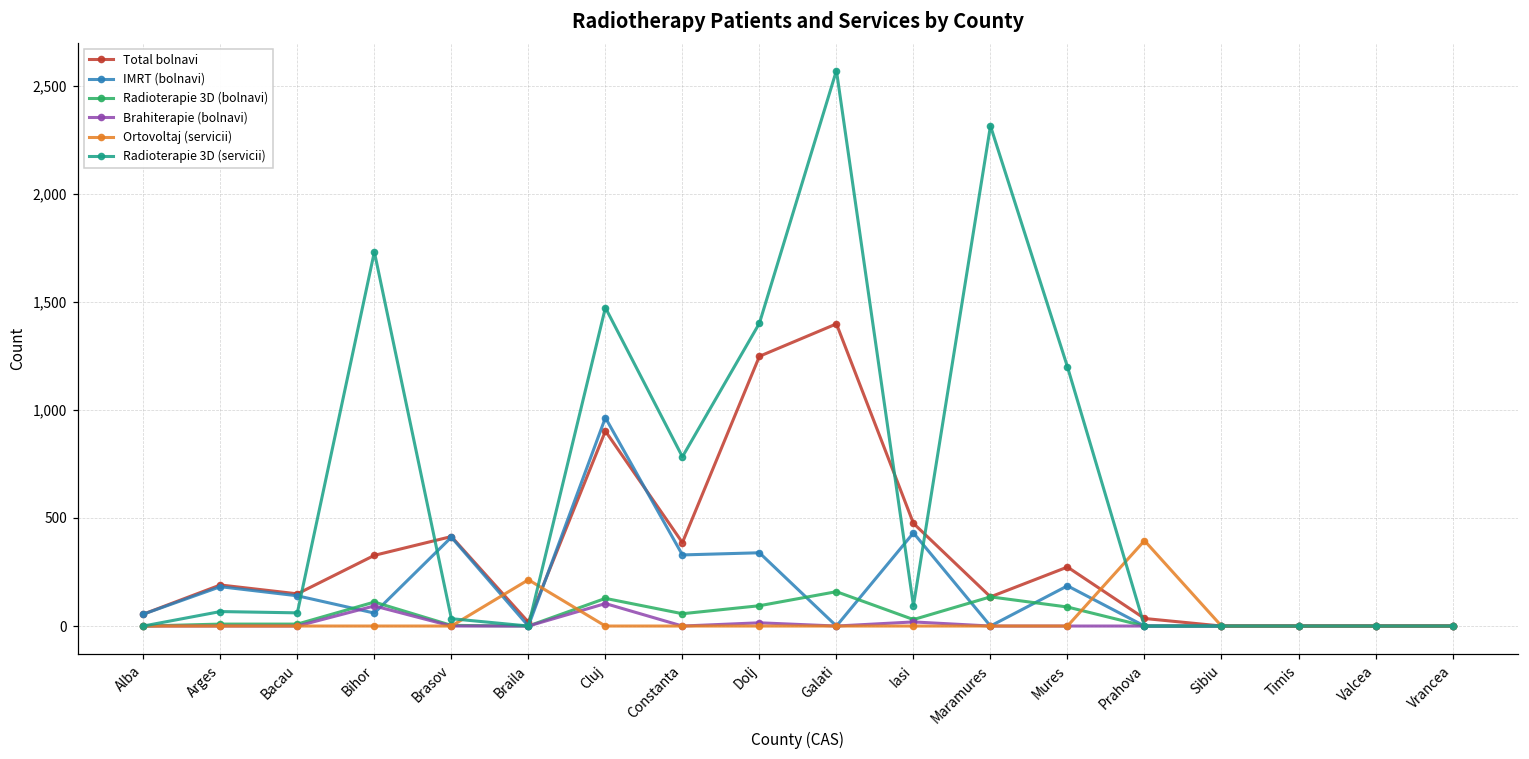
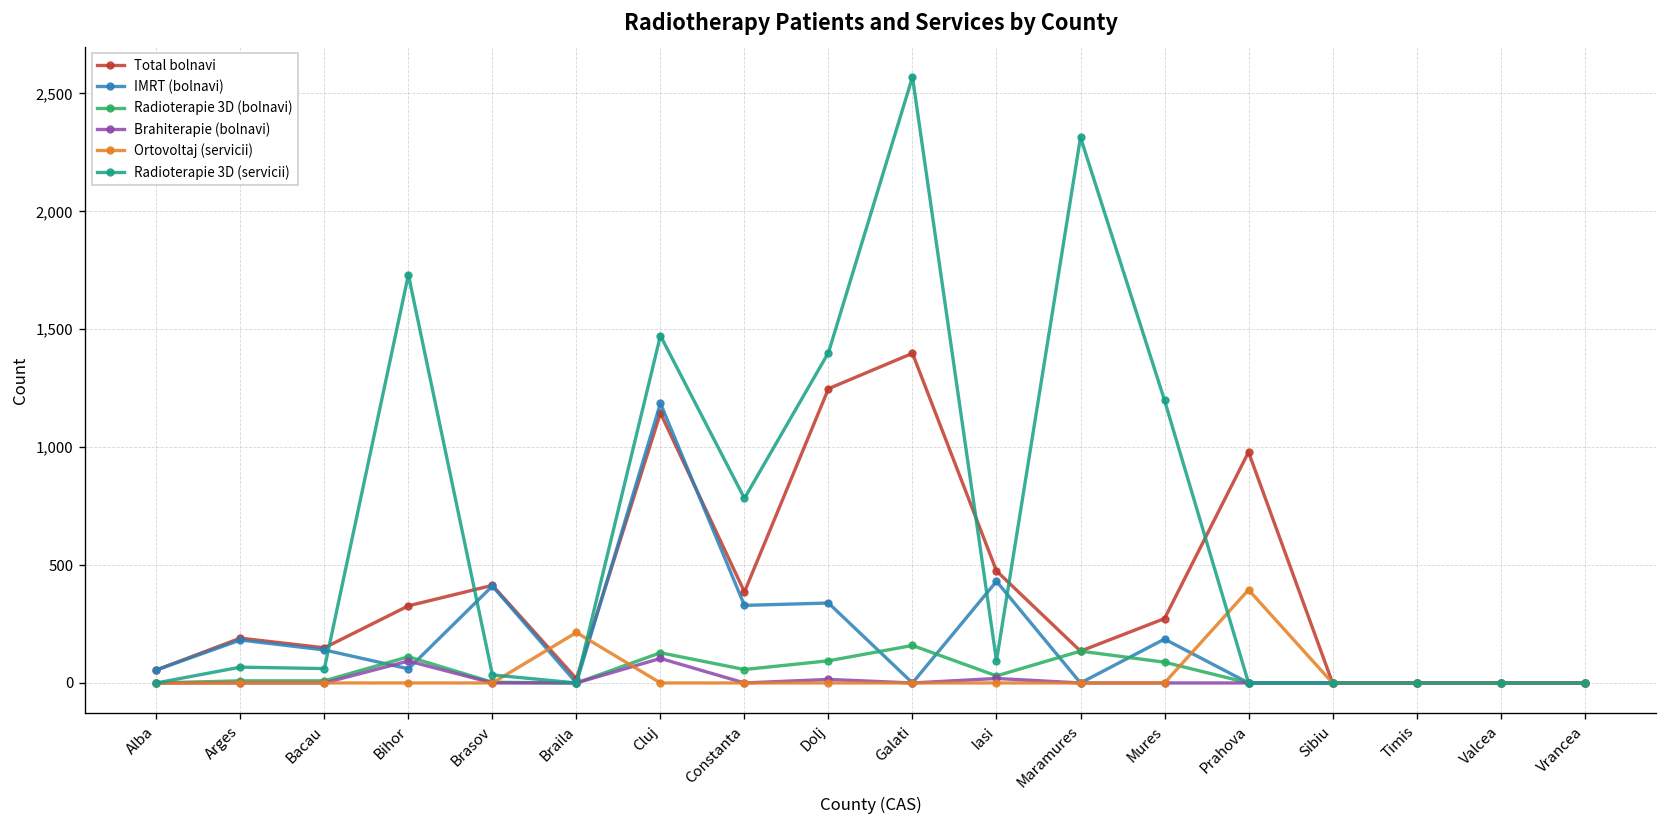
Total bolnavi, Cluj: 900 -> 1,150
IMRT (bolnavi), Cluj: 960 -> 1,190
Total bolnavi, Prahova: 40 -> 980
